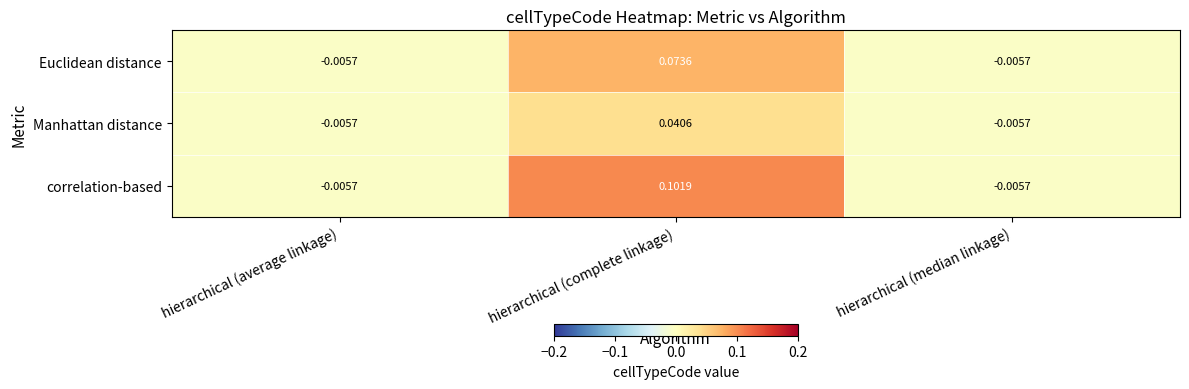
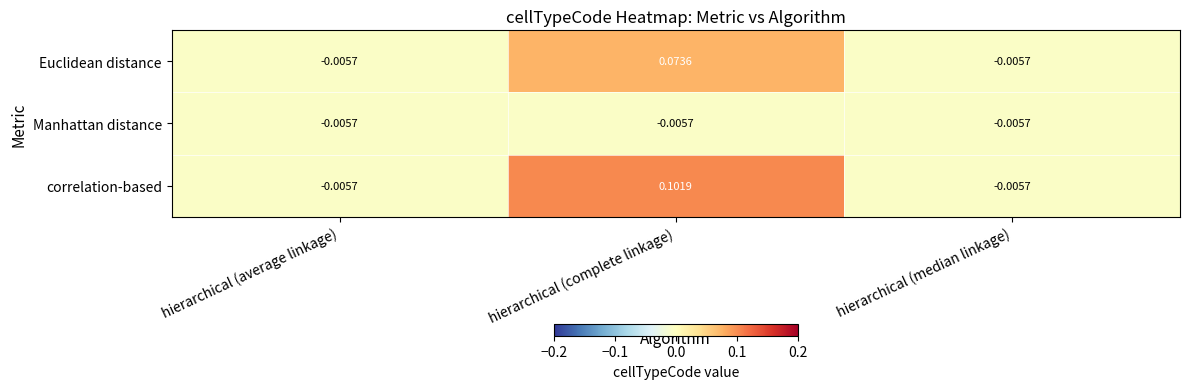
Manhattan distance, hierarchical (complete linkage): 0.0406 -> -0.0057
